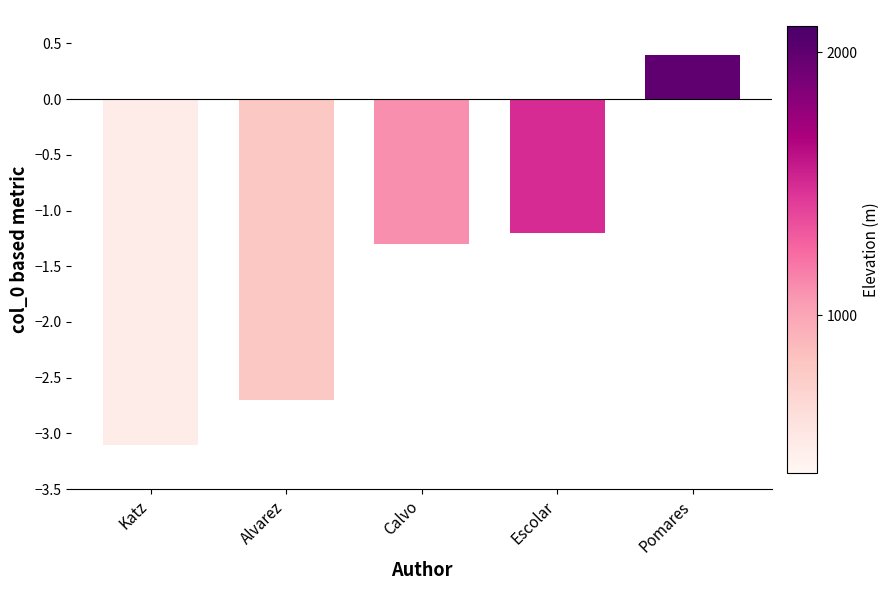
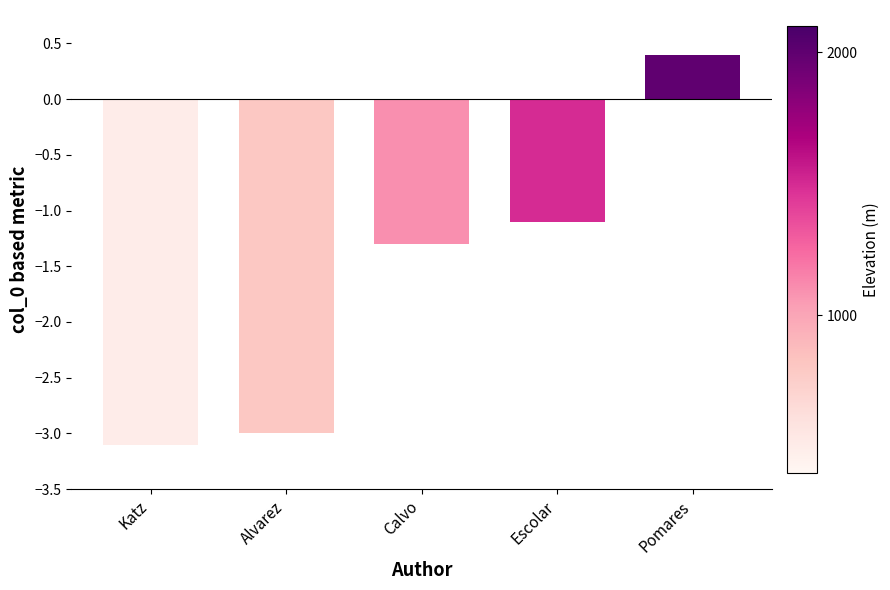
Alvarez: -2.7 -> -3.0
Escolar: -1.2 -> -1.1
